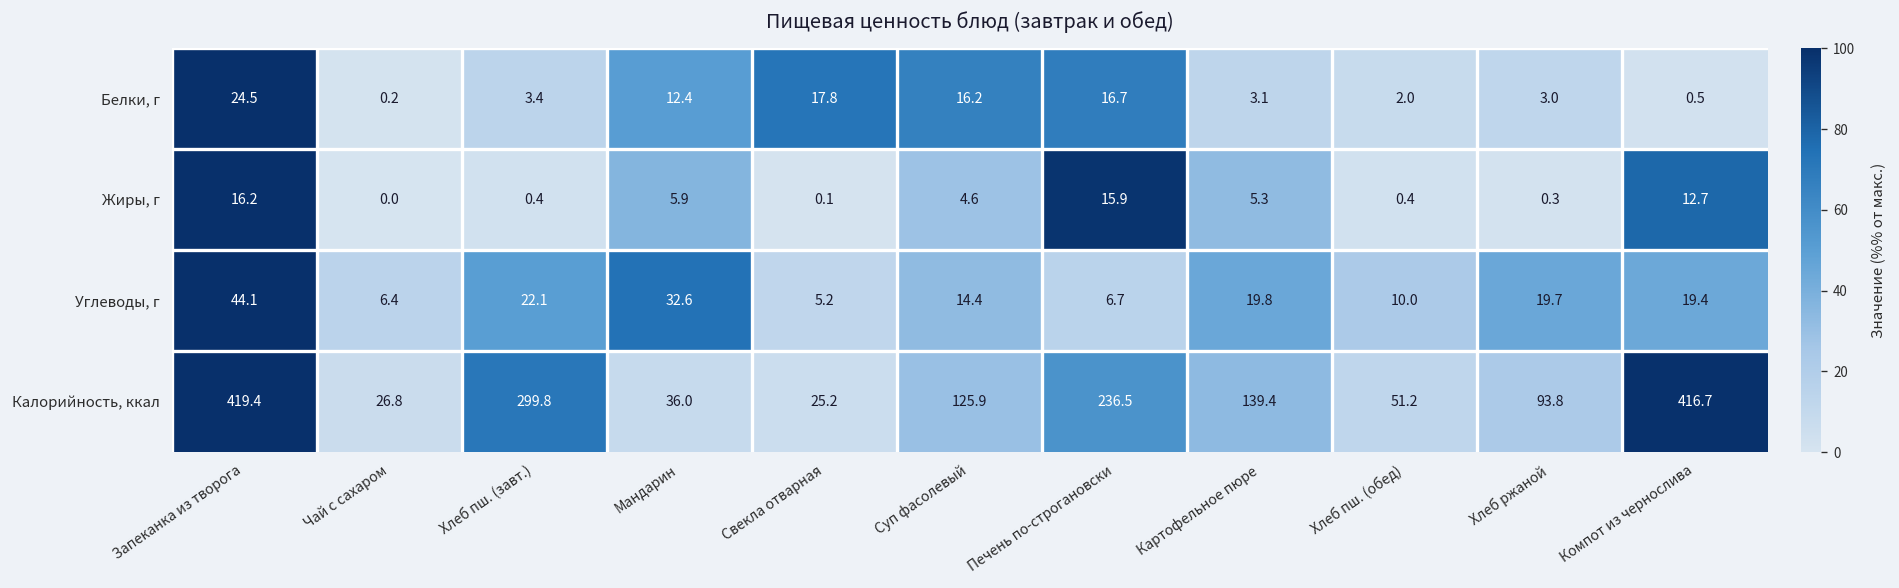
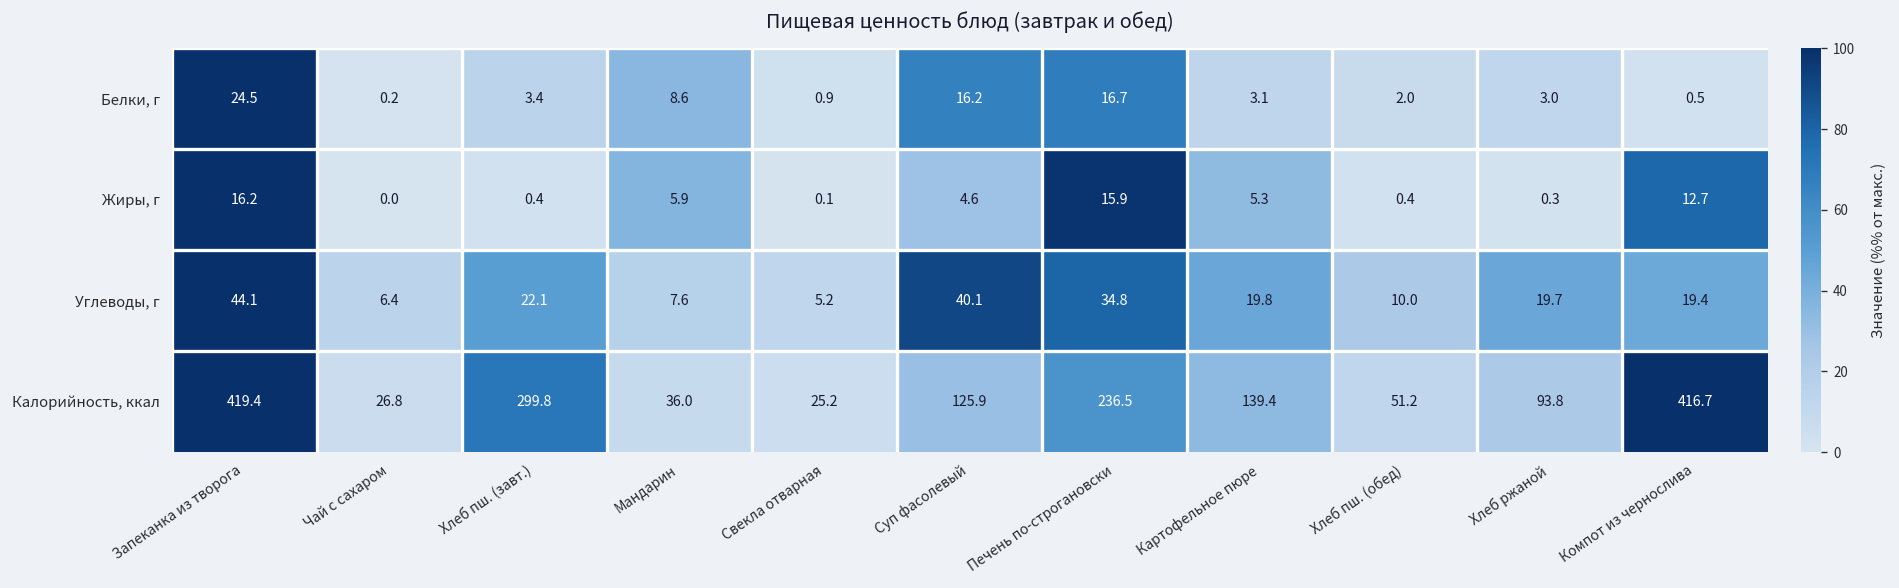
Белки, г, Мандарин: 12.4 -> 8.6
Белки, г, Свекла отварная: 17.8 -> 0.9
Углеводы, г, Мандарин: 32.6 -> 7.6
Углеводы, г, Суп фасолевый: 14.4 -> 40.1
Углеводы, г, Печень по-строгановски: 6.7 -> 34.8
